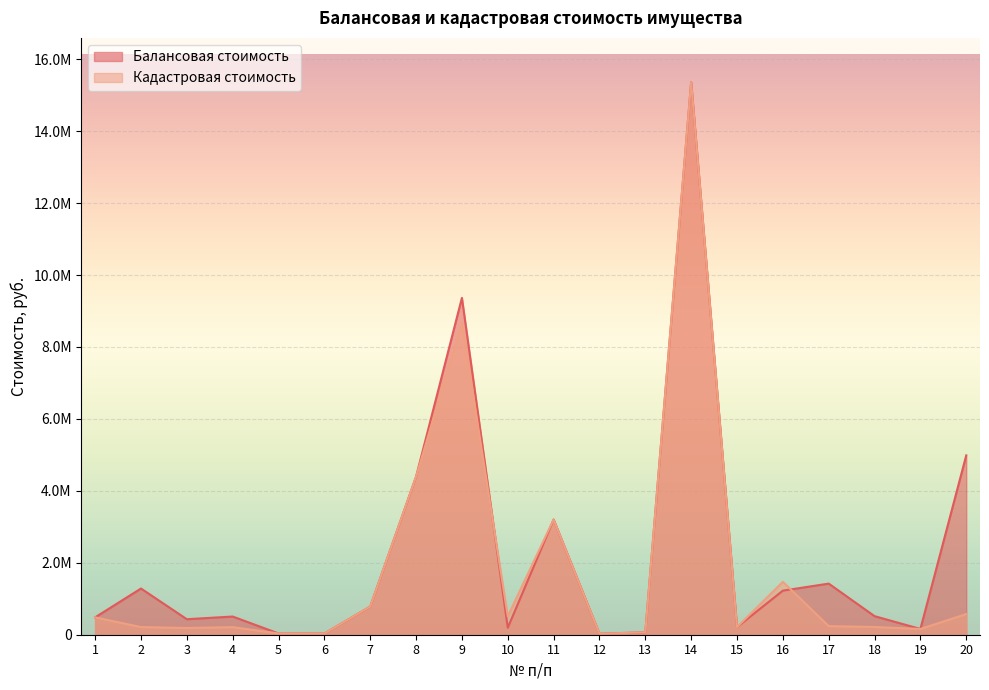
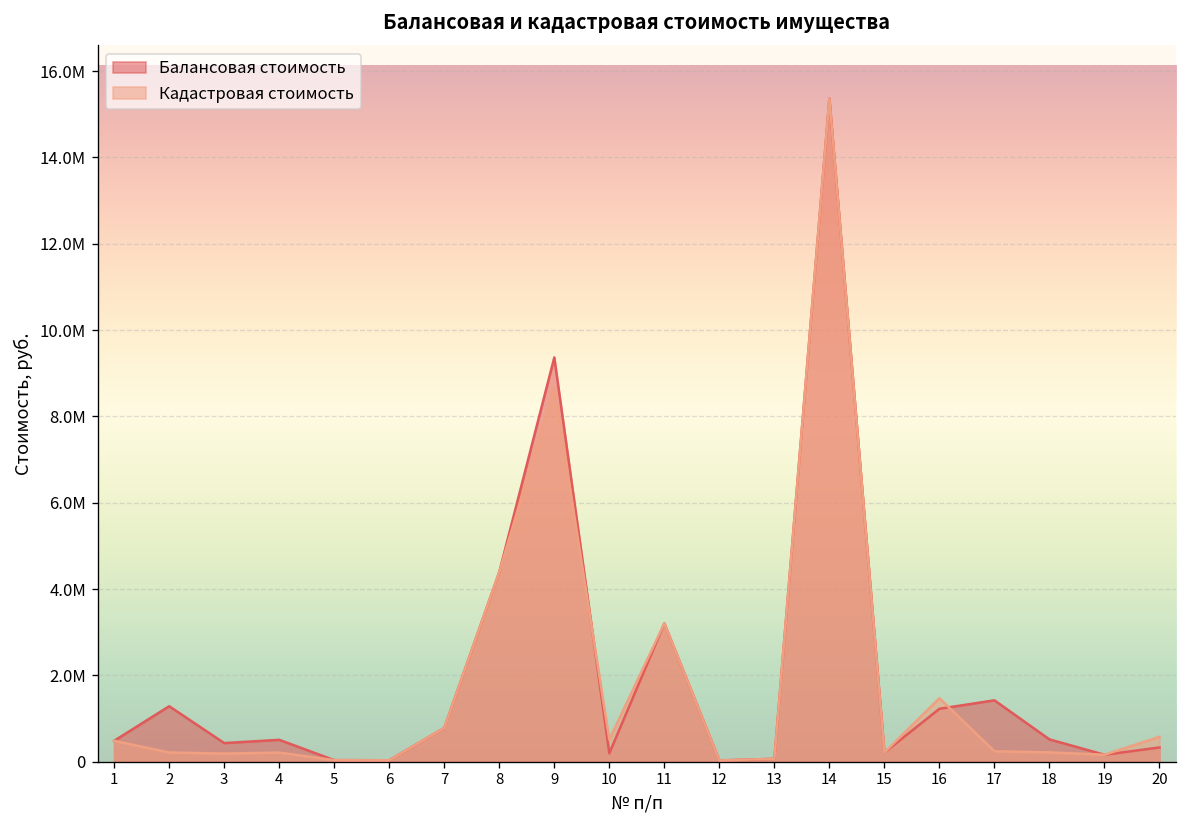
Балансовая стоимость, 20: 5000000 -> 300000
